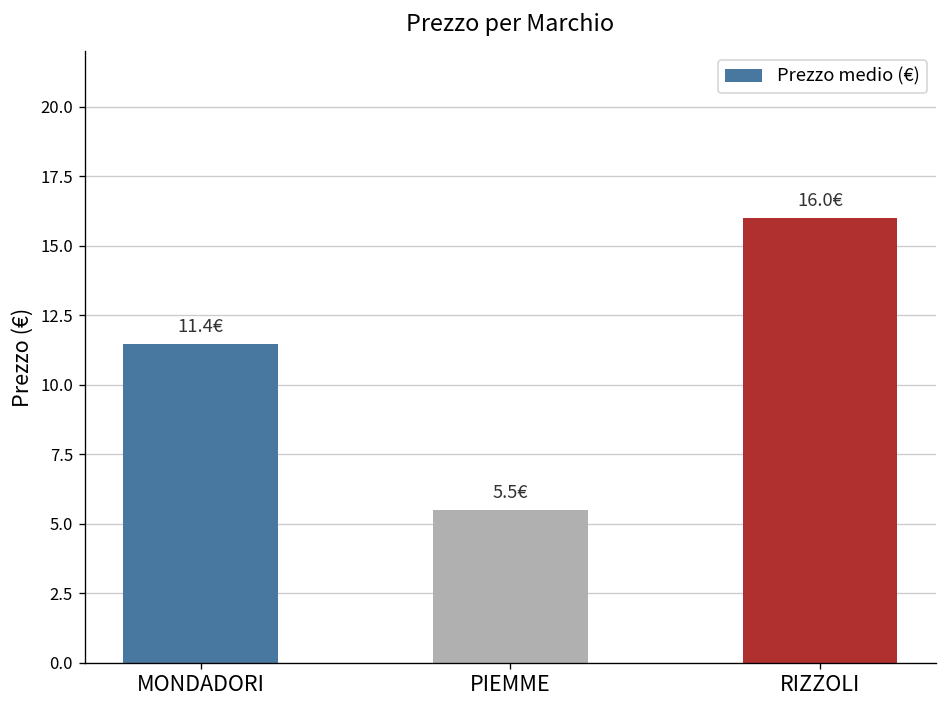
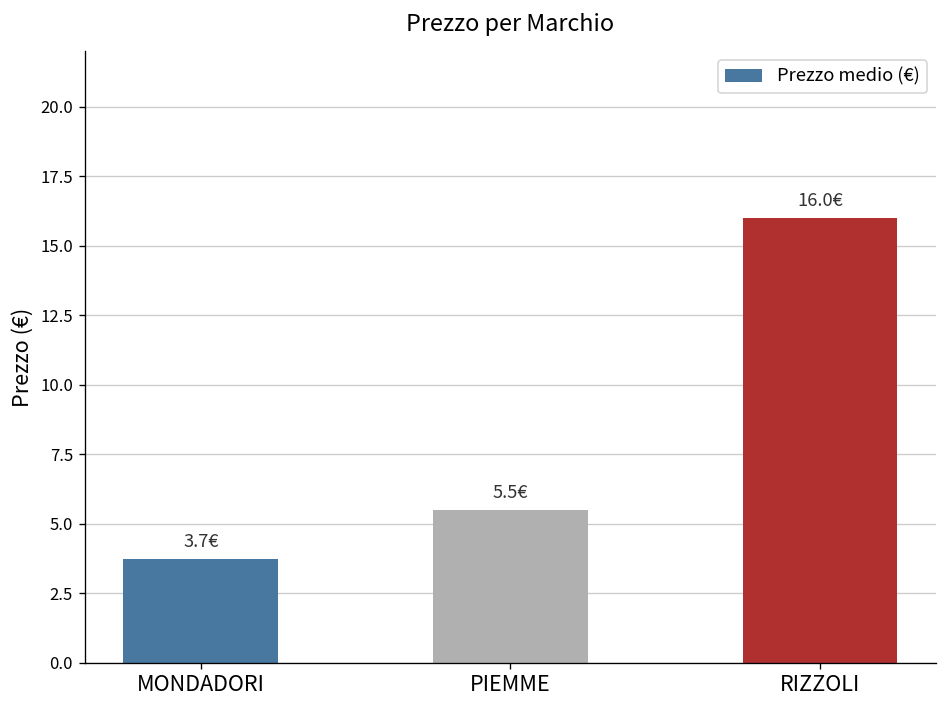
MONDADORI: 11.4€ -> 3.7€
